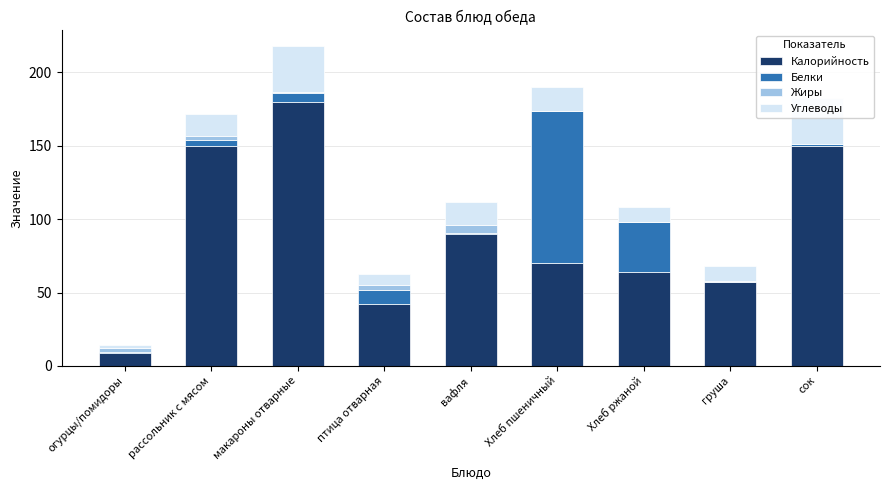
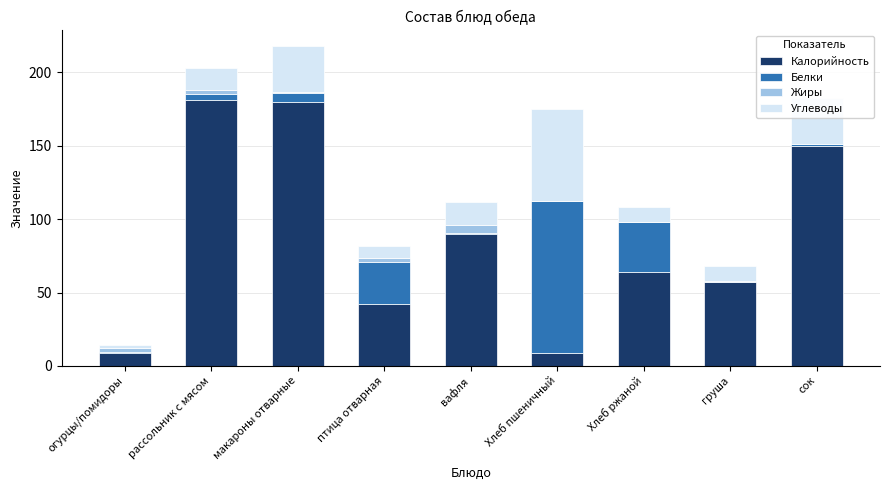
Калорийность, рассольник с мясом: 150 -> 181
Белки, птица отварная: 10 -> 28
Калорийность, Хлеб пшеничный: 70 -> 9
Углеводы, Хлеб пшеничный: 16 -> 63
